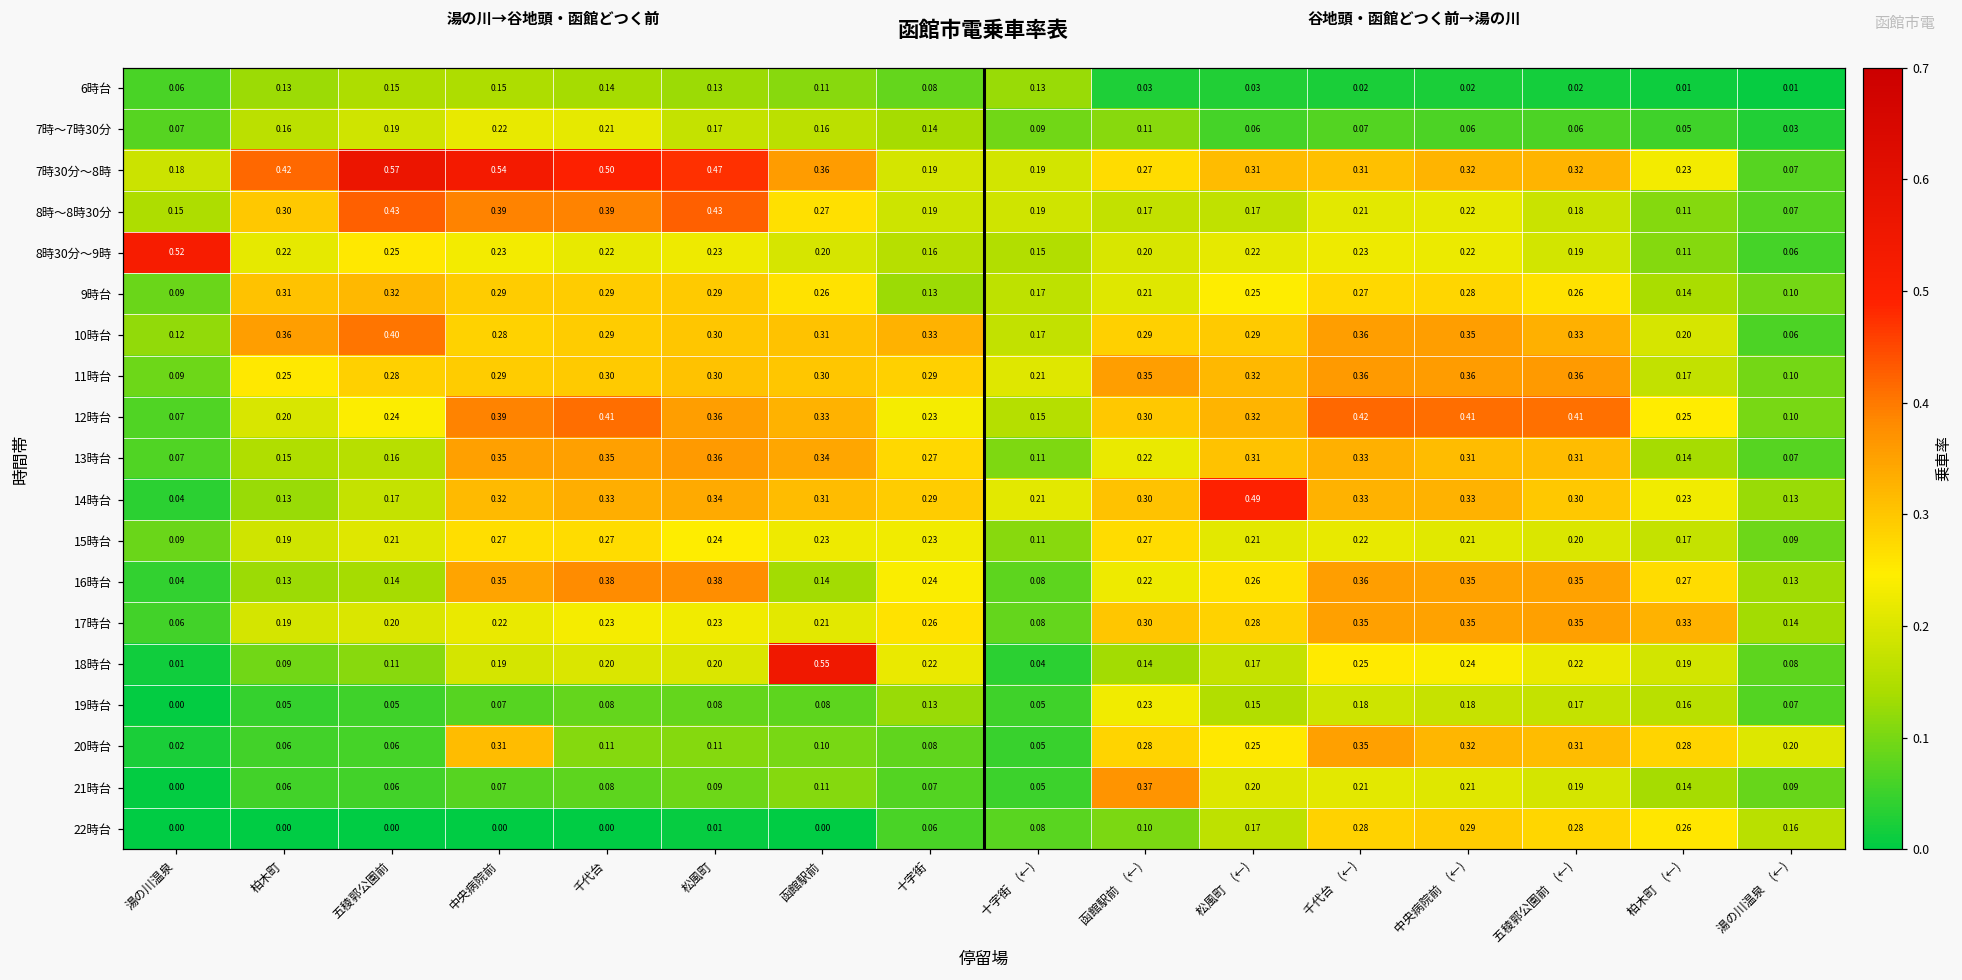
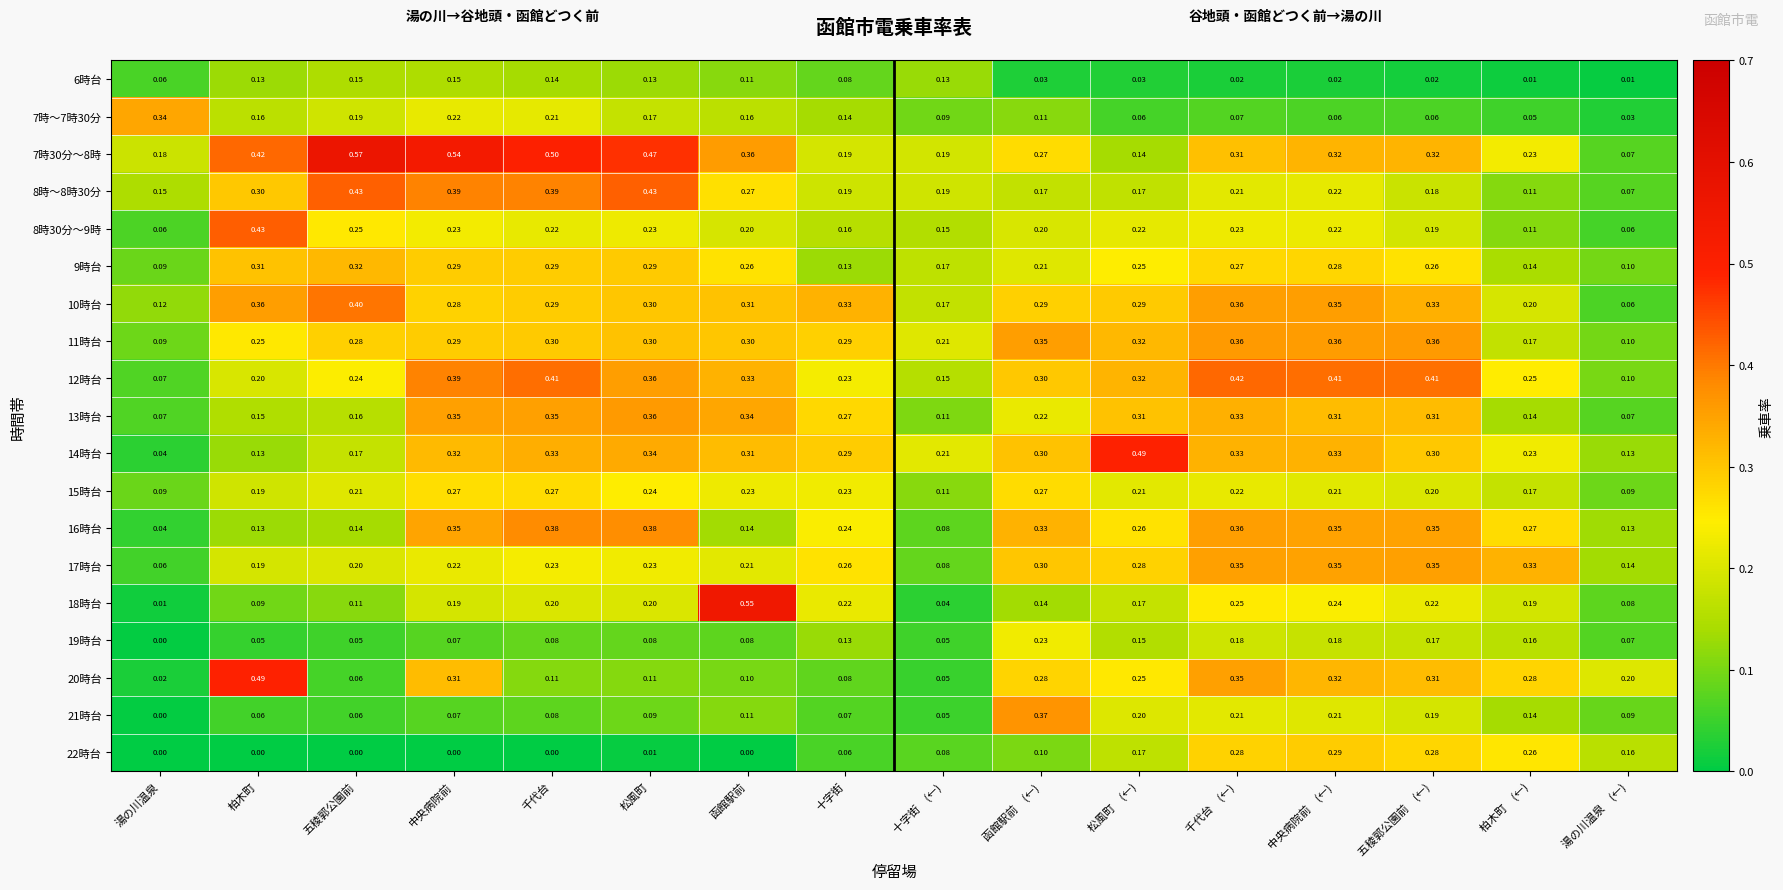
7時～7時30分, 湯の川温泉: 0.07 -> 0.34
7時30分～8時, 松風町 (←): 0.31 -> 0.14
8時30分～9時, 湯の川温泉: 0.52 -> 0.06
8時30分～9時, 柏木町: 0.22 -> 0.43
16時台, 函館駅前 (←): 0.22 -> 0.33
20時台, 柏木町: 0.06 -> 0.49
